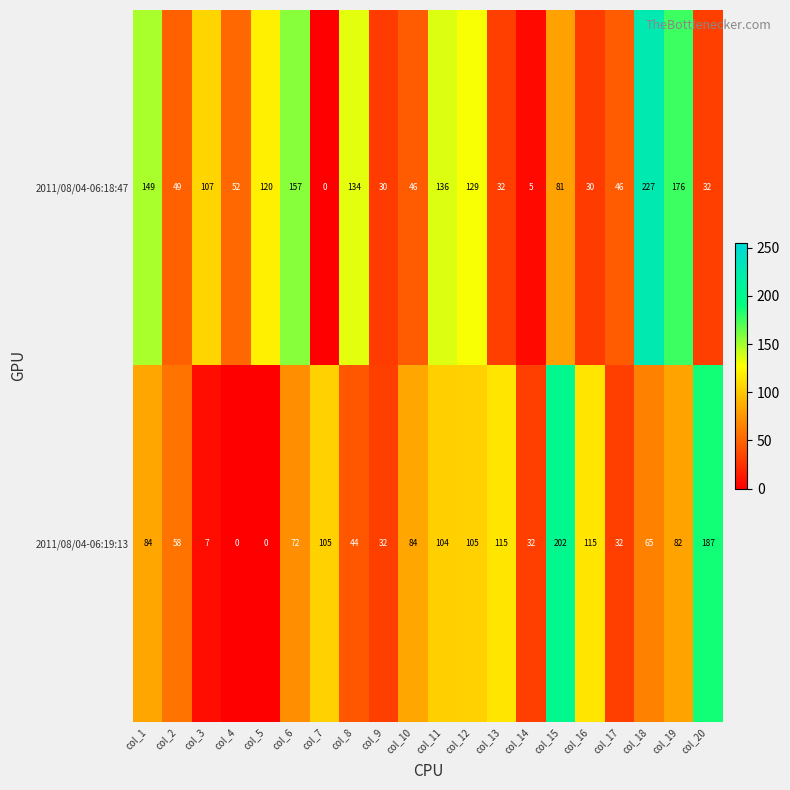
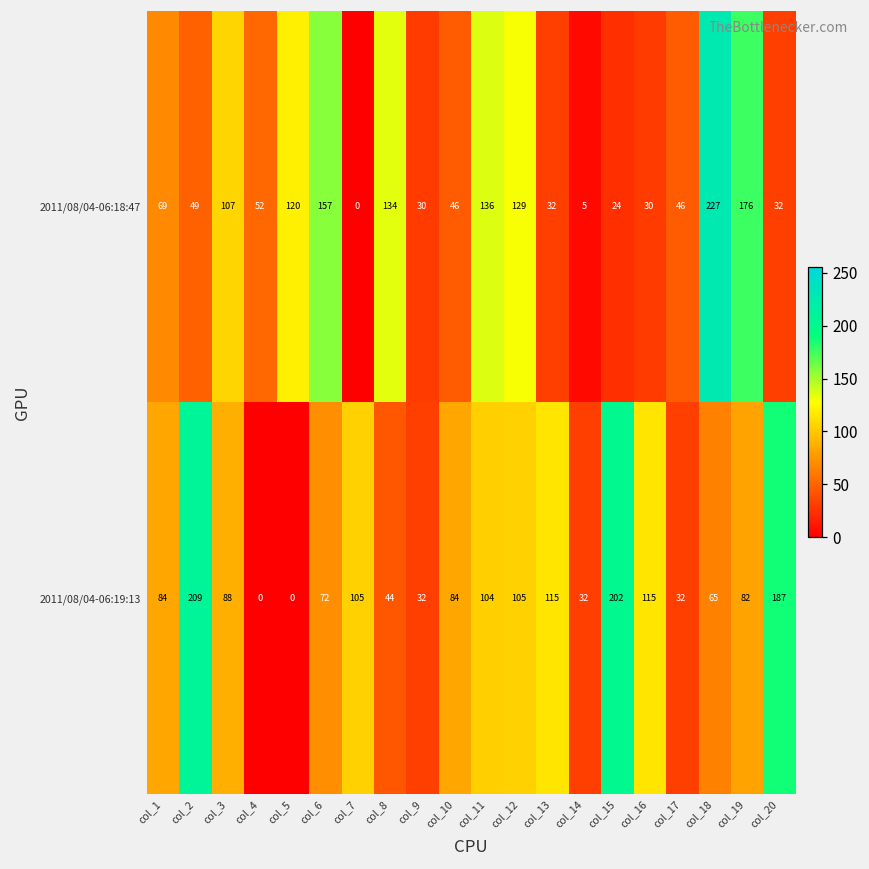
2011/08/04-06:18:47, col_1: 149 -> 69
2011/08/04-06:18:47, col_15: 81 -> 24
2011/08/04-06:19:13, col_2: 58 -> 209
2011/08/04-06:19:13, col_3: 7 -> 88
